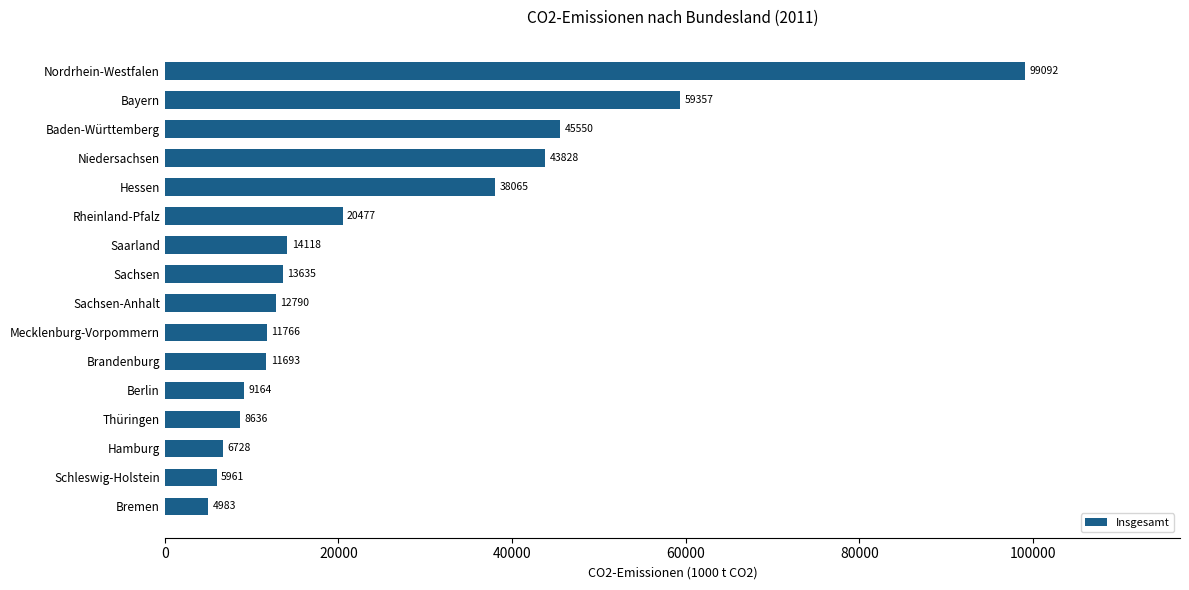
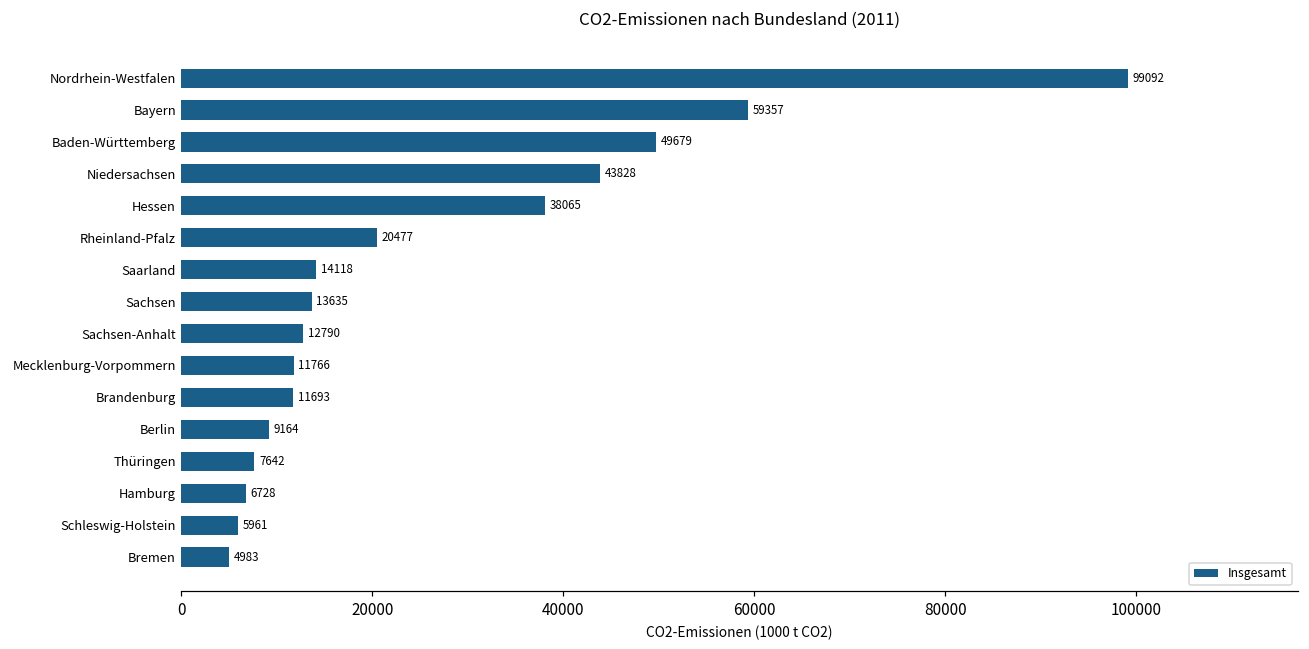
Baden-Württemberg: 45550 -> 49679
Thüringen: 8636 -> 7642
